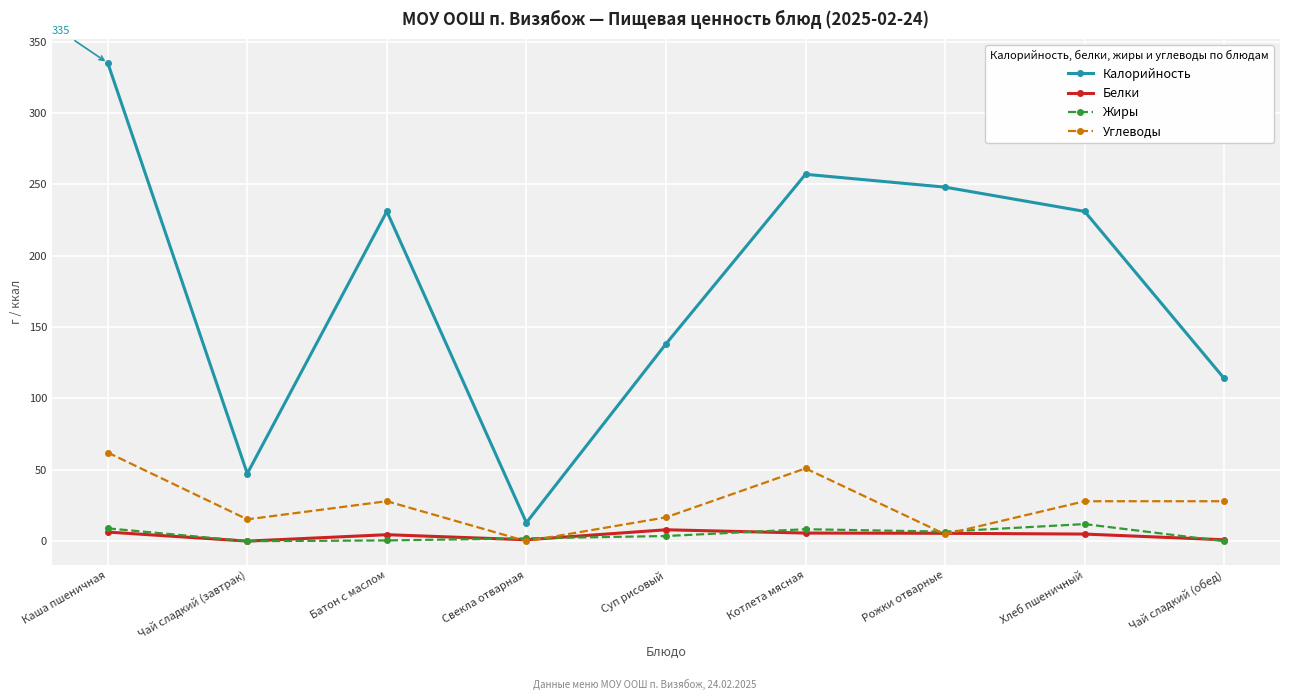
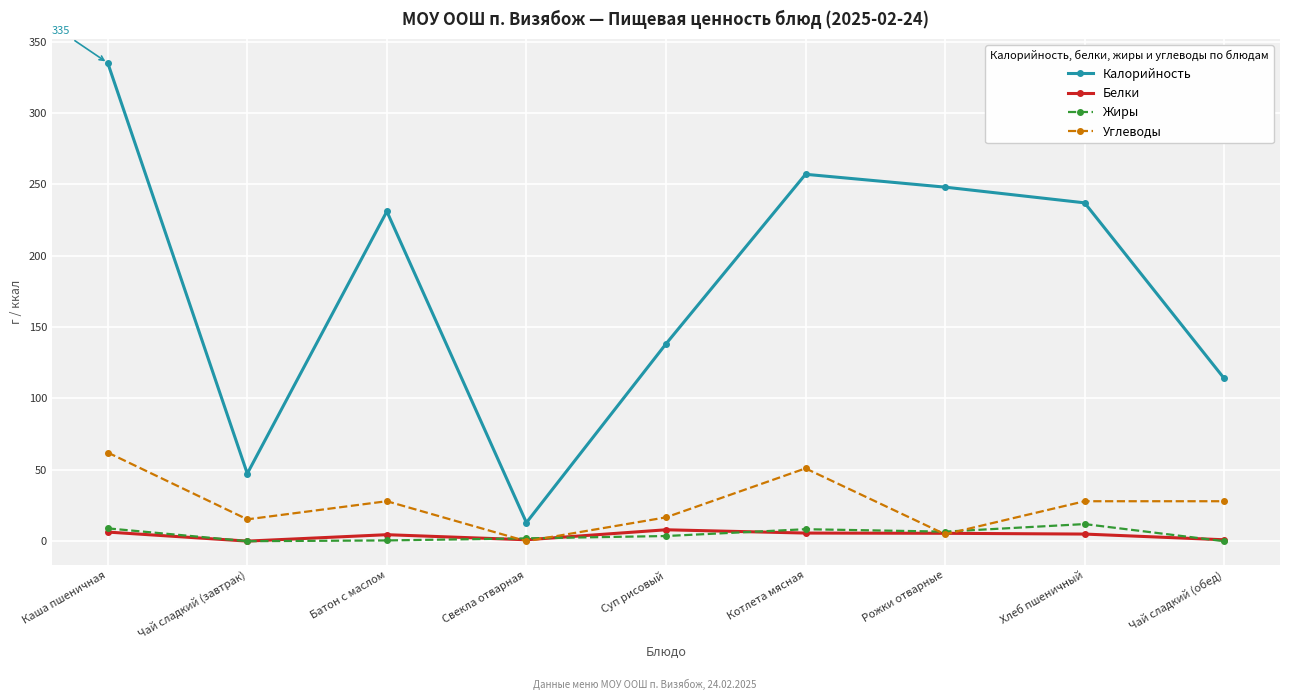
Калорийность, Хлеб пшеничный: 231 -> 237
